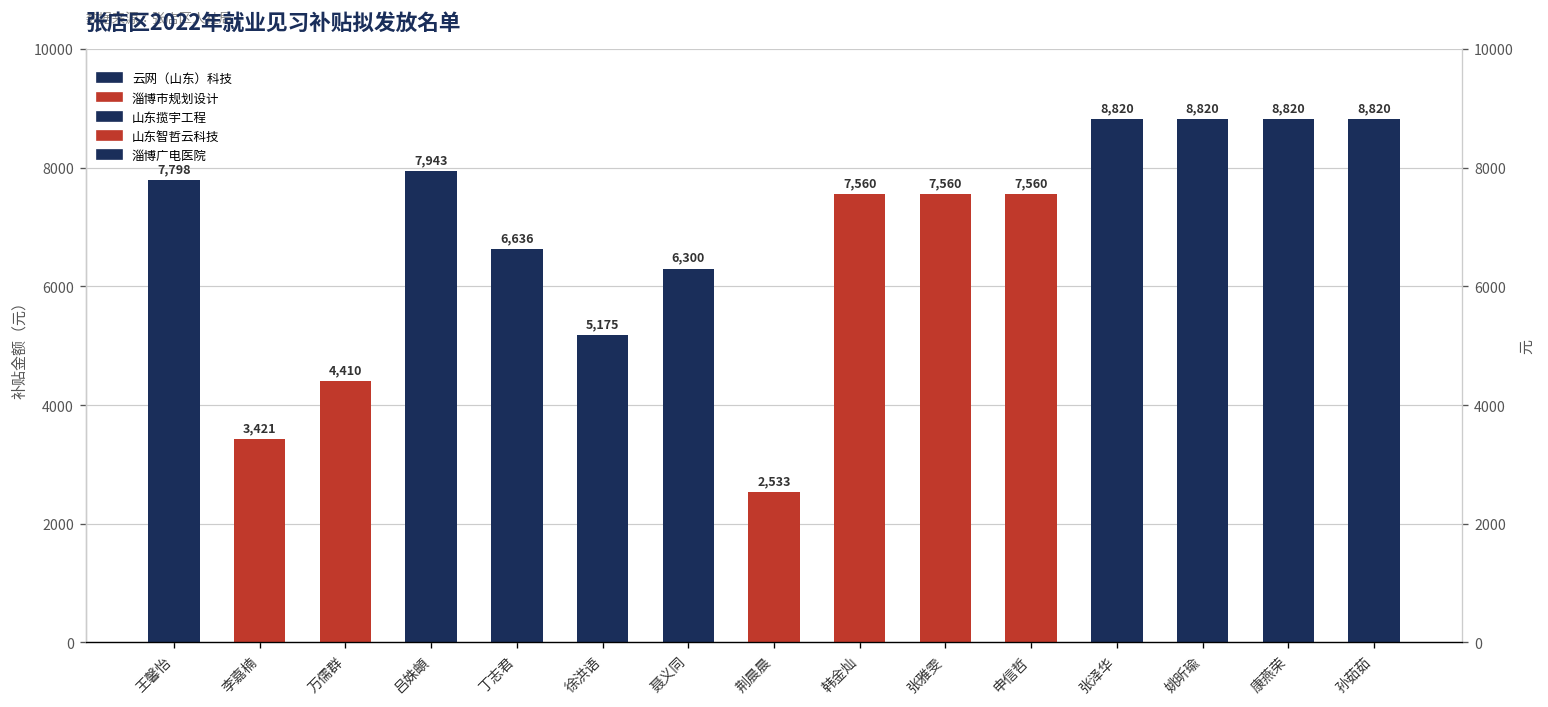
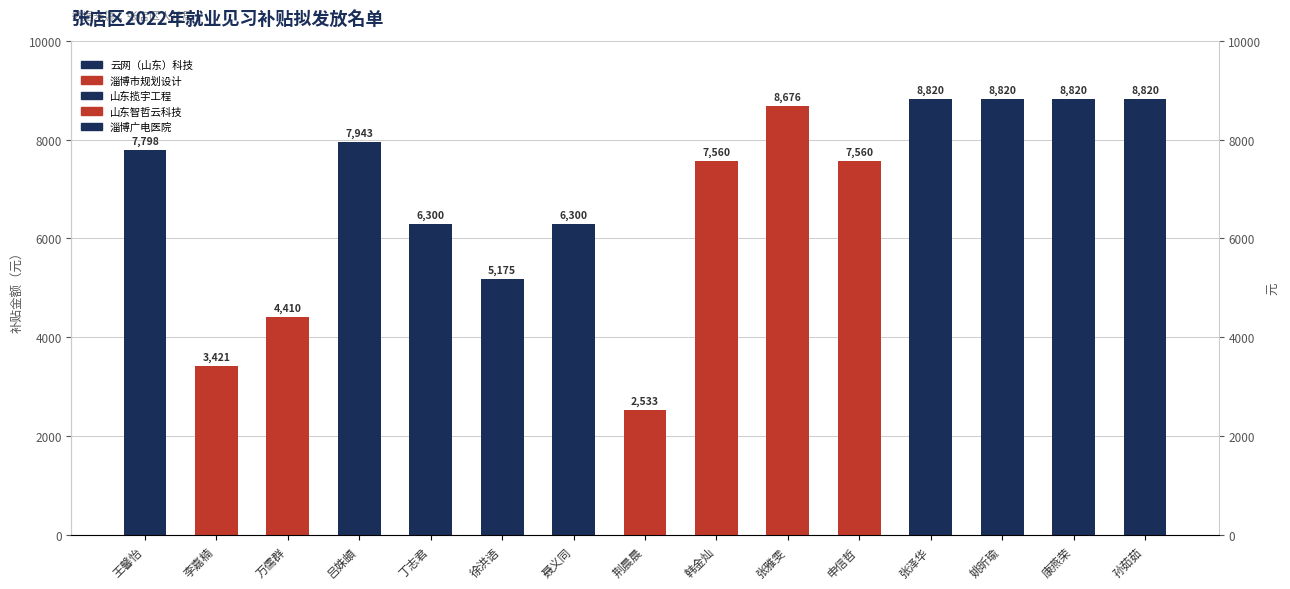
丁志君: 6,636 -> 6,300
张雅雯: 7,560 -> 8,676
